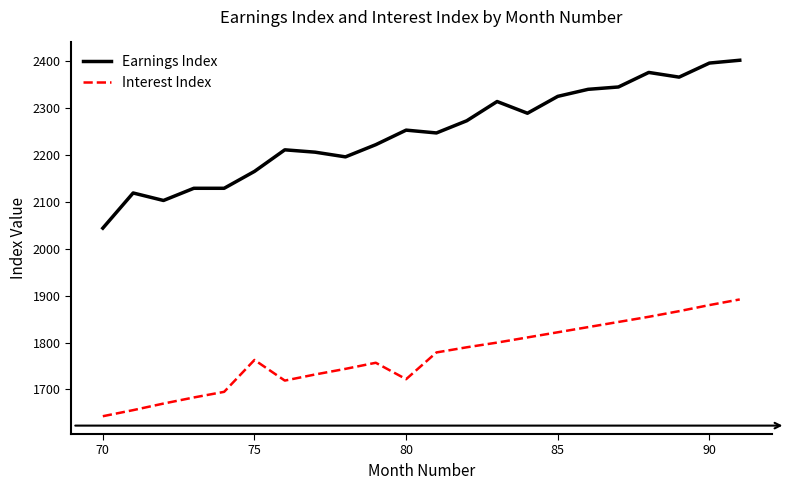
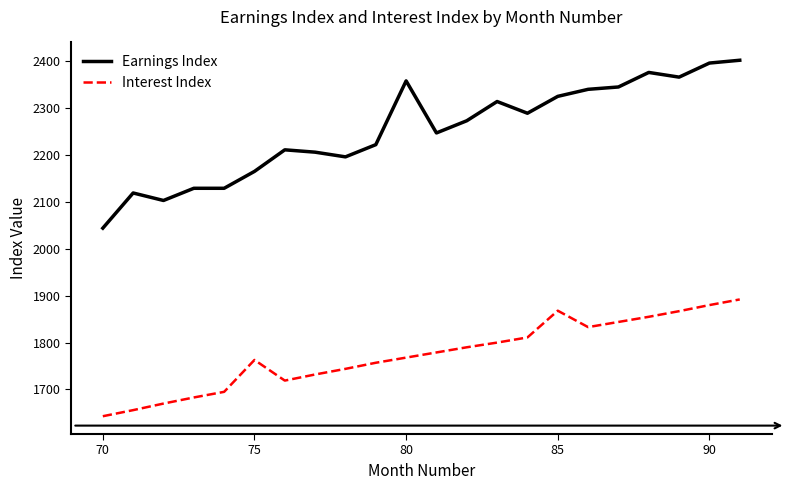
Earnings Index, 80: 2250 -> 2360
Interest Index, 80: 1720 -> 1770
Interest Index, 85: 1820 -> 1870
